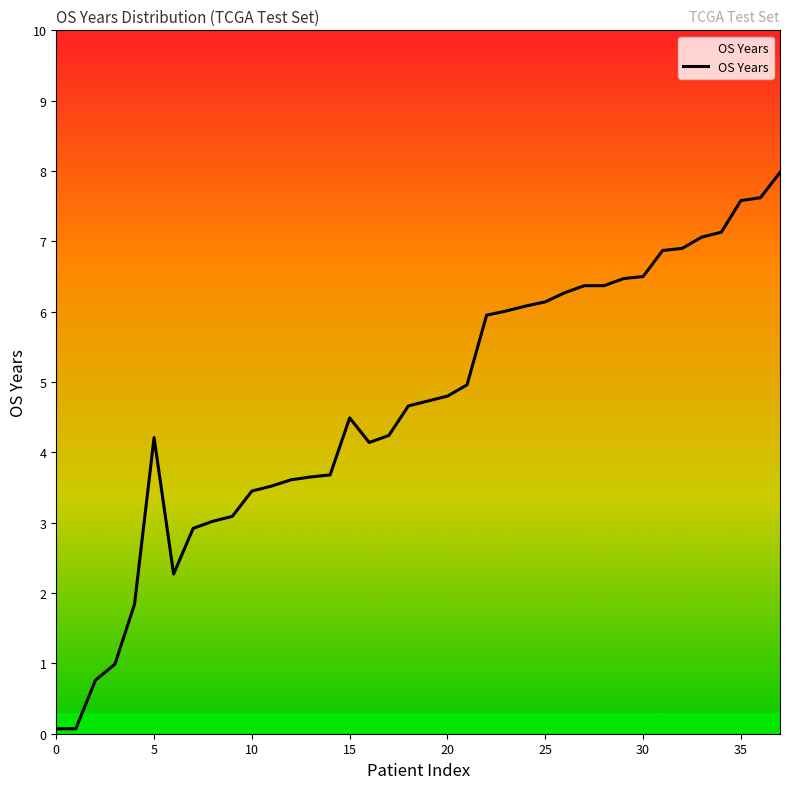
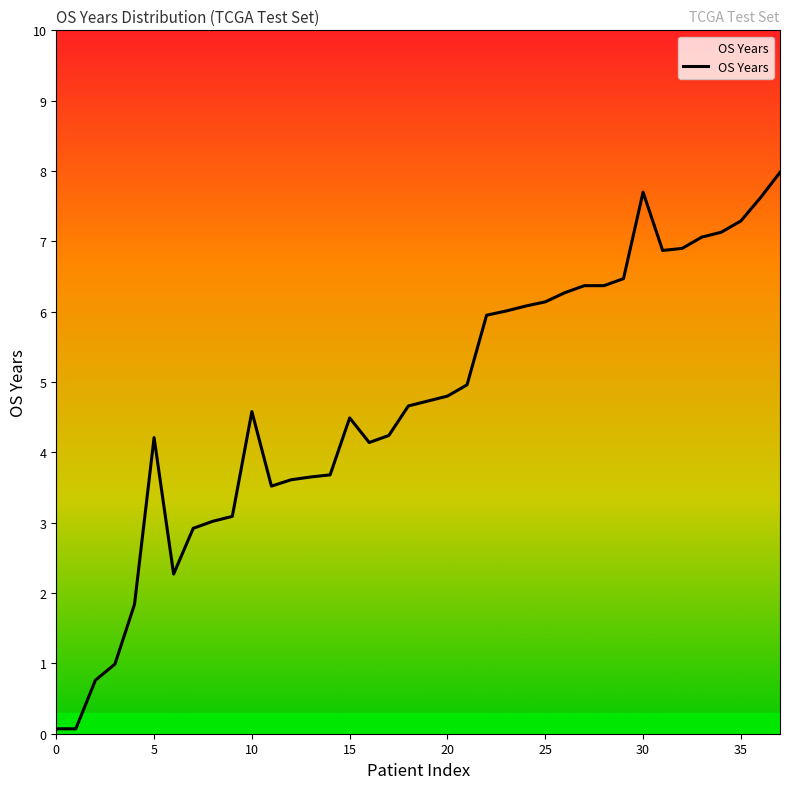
10: 3.5 -> 4.6
30: 6.5 -> 7.7
35: 7.6 -> 7.3
